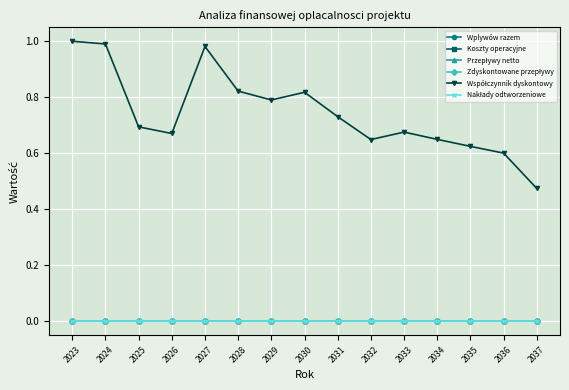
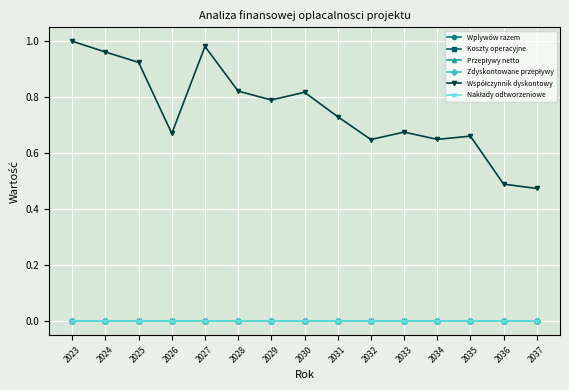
Współczynnik dyskontowy, 2024: 0.99 -> 0.96
Współczynnik dyskontowy, 2025: 0.69 -> 0.92
Współczynnik dyskontowy, 2035: 0.62 -> 0.66
Współczynnik dyskontowy, 2036: 0.60 -> 0.49
